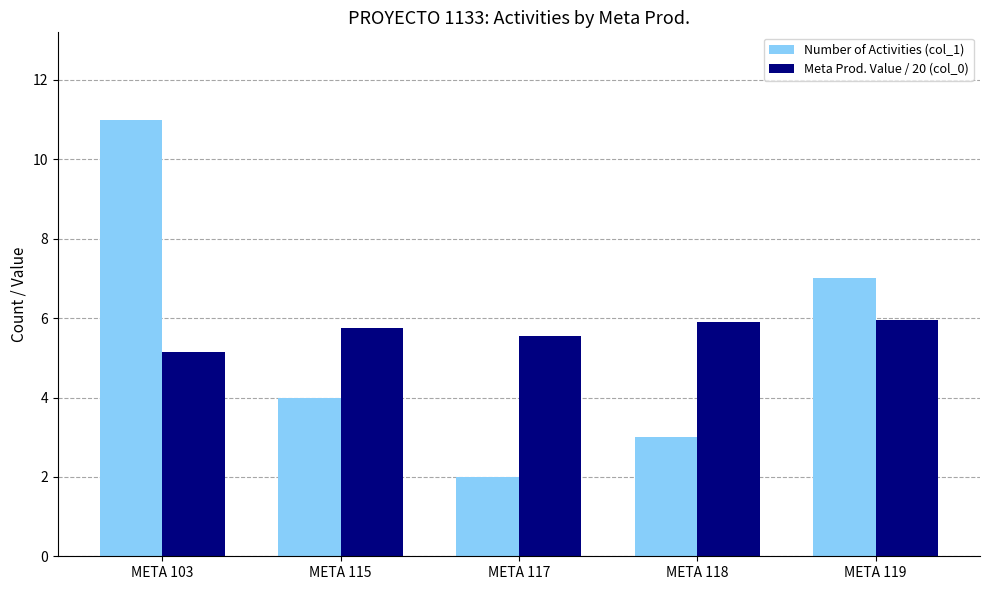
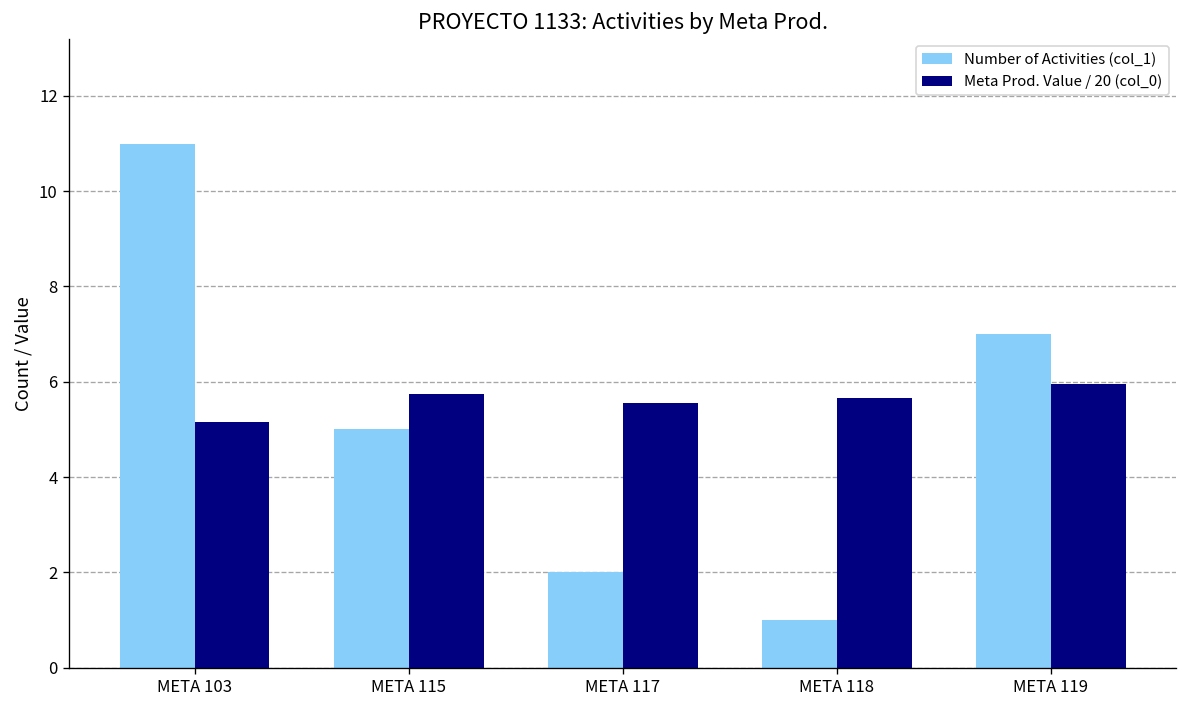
Number of Activities (col_1), META 115: 4 -> 5
Number of Activities (col_1), META 118: 3 -> 1
Meta Prod. Value / 20 (col_0), META 118: 5.9 -> 5.7
